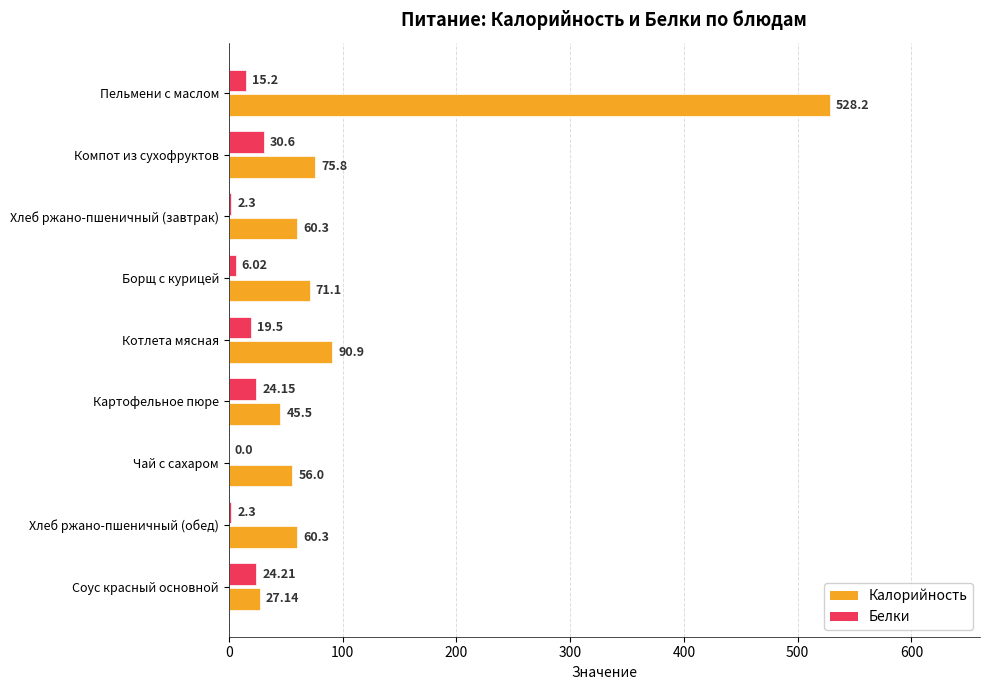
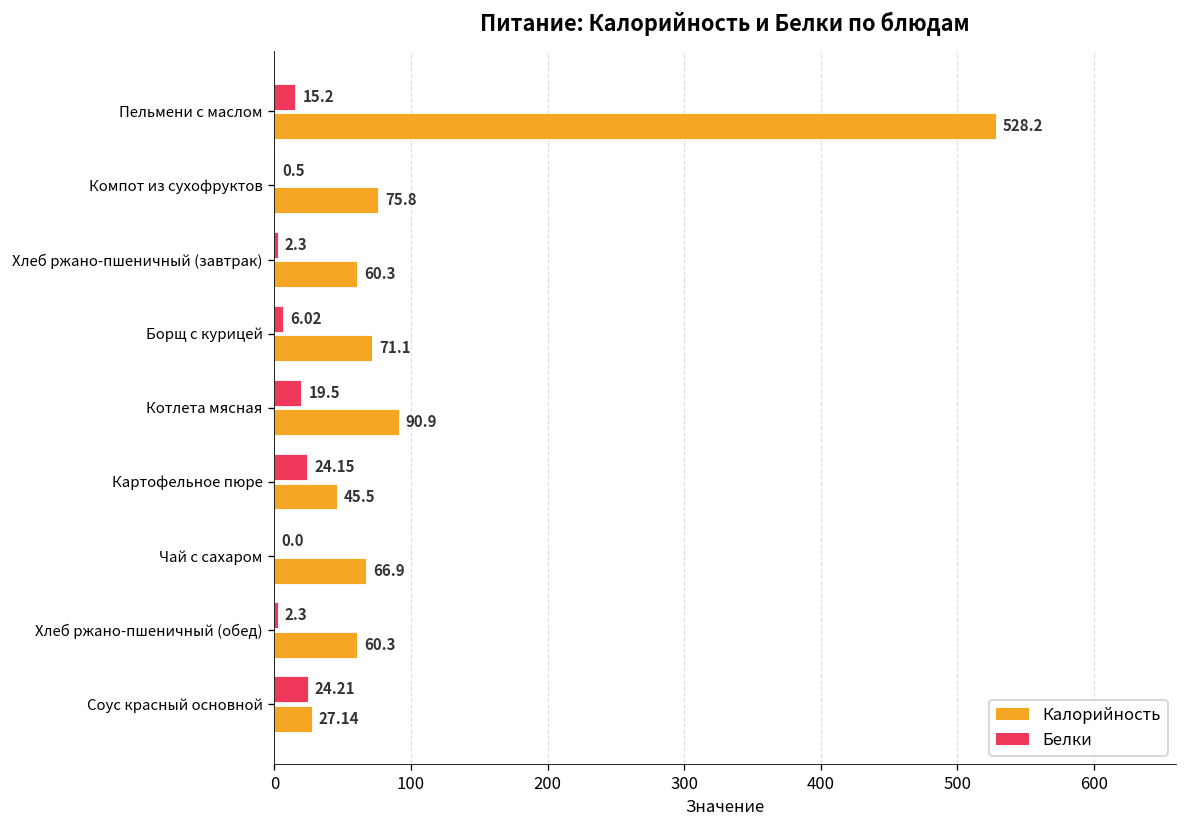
Белки, Компот из сухофруктов: 30.6 -> 0.5
Калорийность, Чай с сахаром: 56.0 -> 66.9
